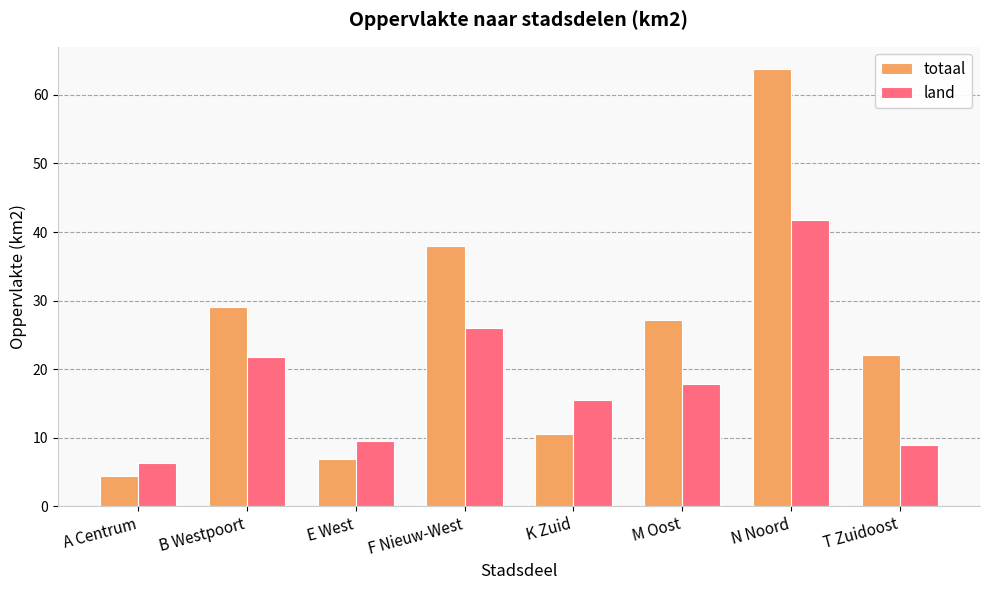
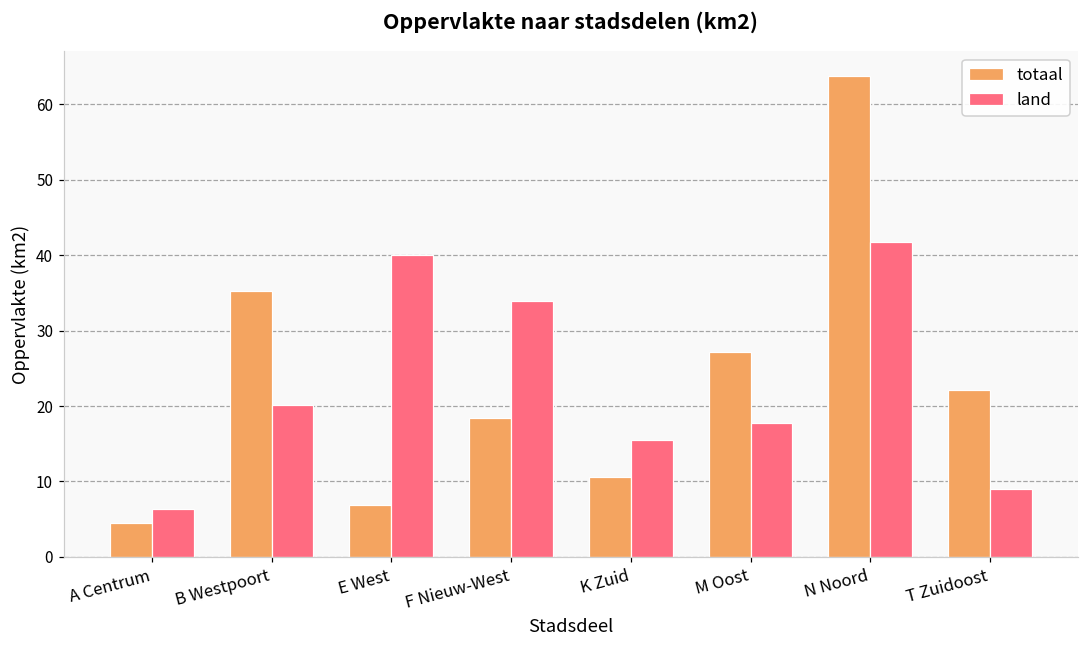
totaal, B Westpoort: 29 -> 35
land, B Westpoort: 22 -> 20
land, E West: 9 -> 40
totaal, F Nieuw-West: 38 -> 18
land, F Nieuw-West: 26 -> 34
